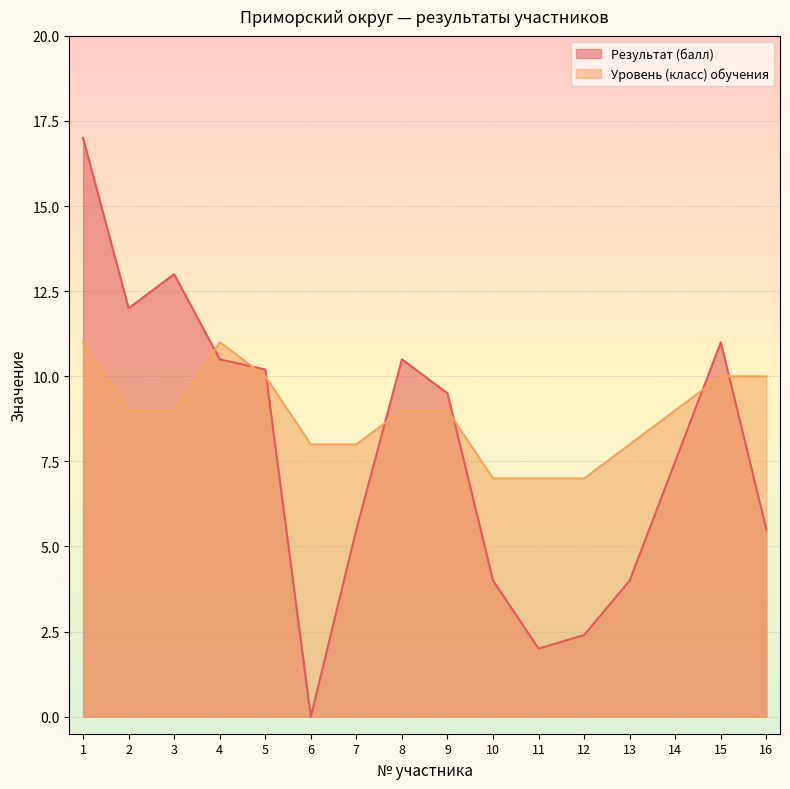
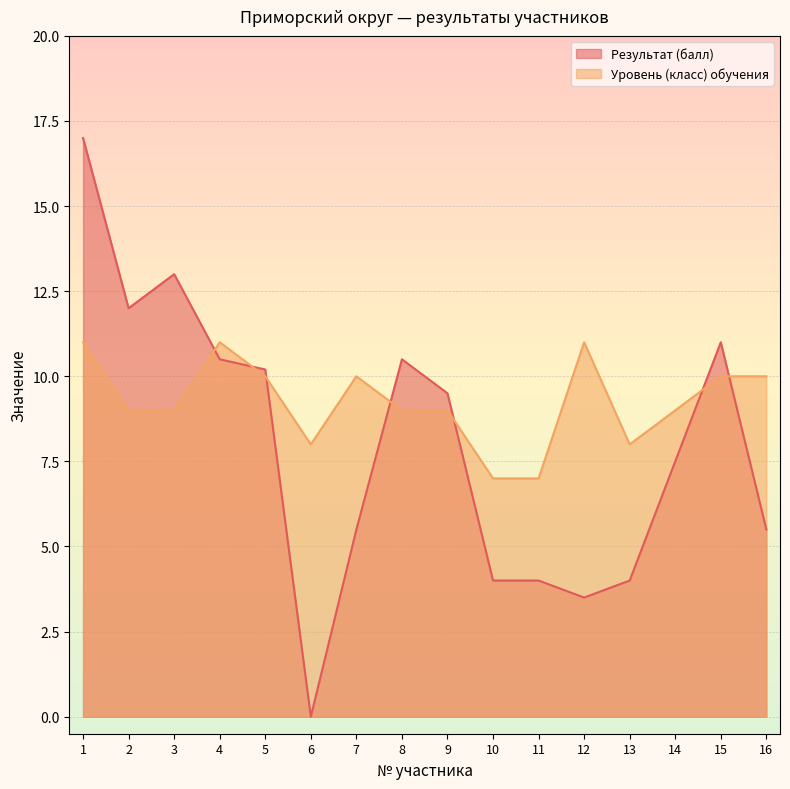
Уровень (класс) обучения, 7: 8 -> 10
Результат (балл), 11: 2 -> 4
Результат (балл), 12: 2.4 -> 3.5
Уровень (класс) обучения, 12: 7 -> 11
